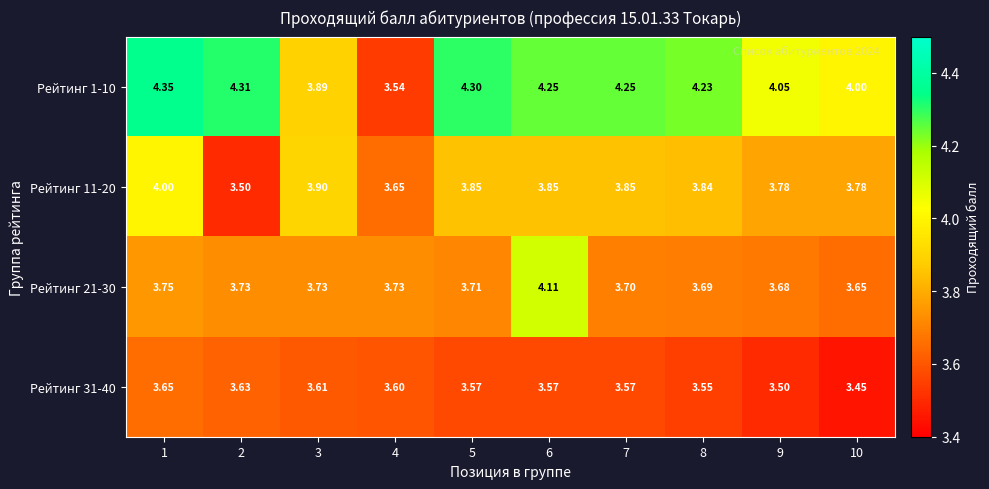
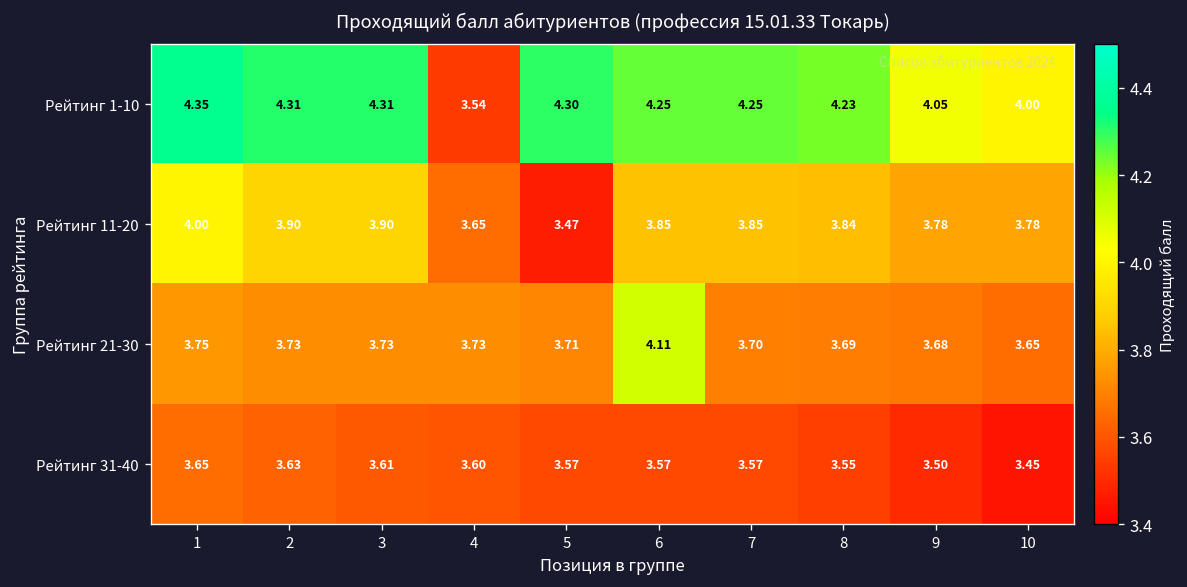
Рейтинг 1-10, 3: 3.89 -> 4.31
Рейтинг 11-20, 2: 3.50 -> 3.90
Рейтинг 11-20, 5: 3.85 -> 3.47
